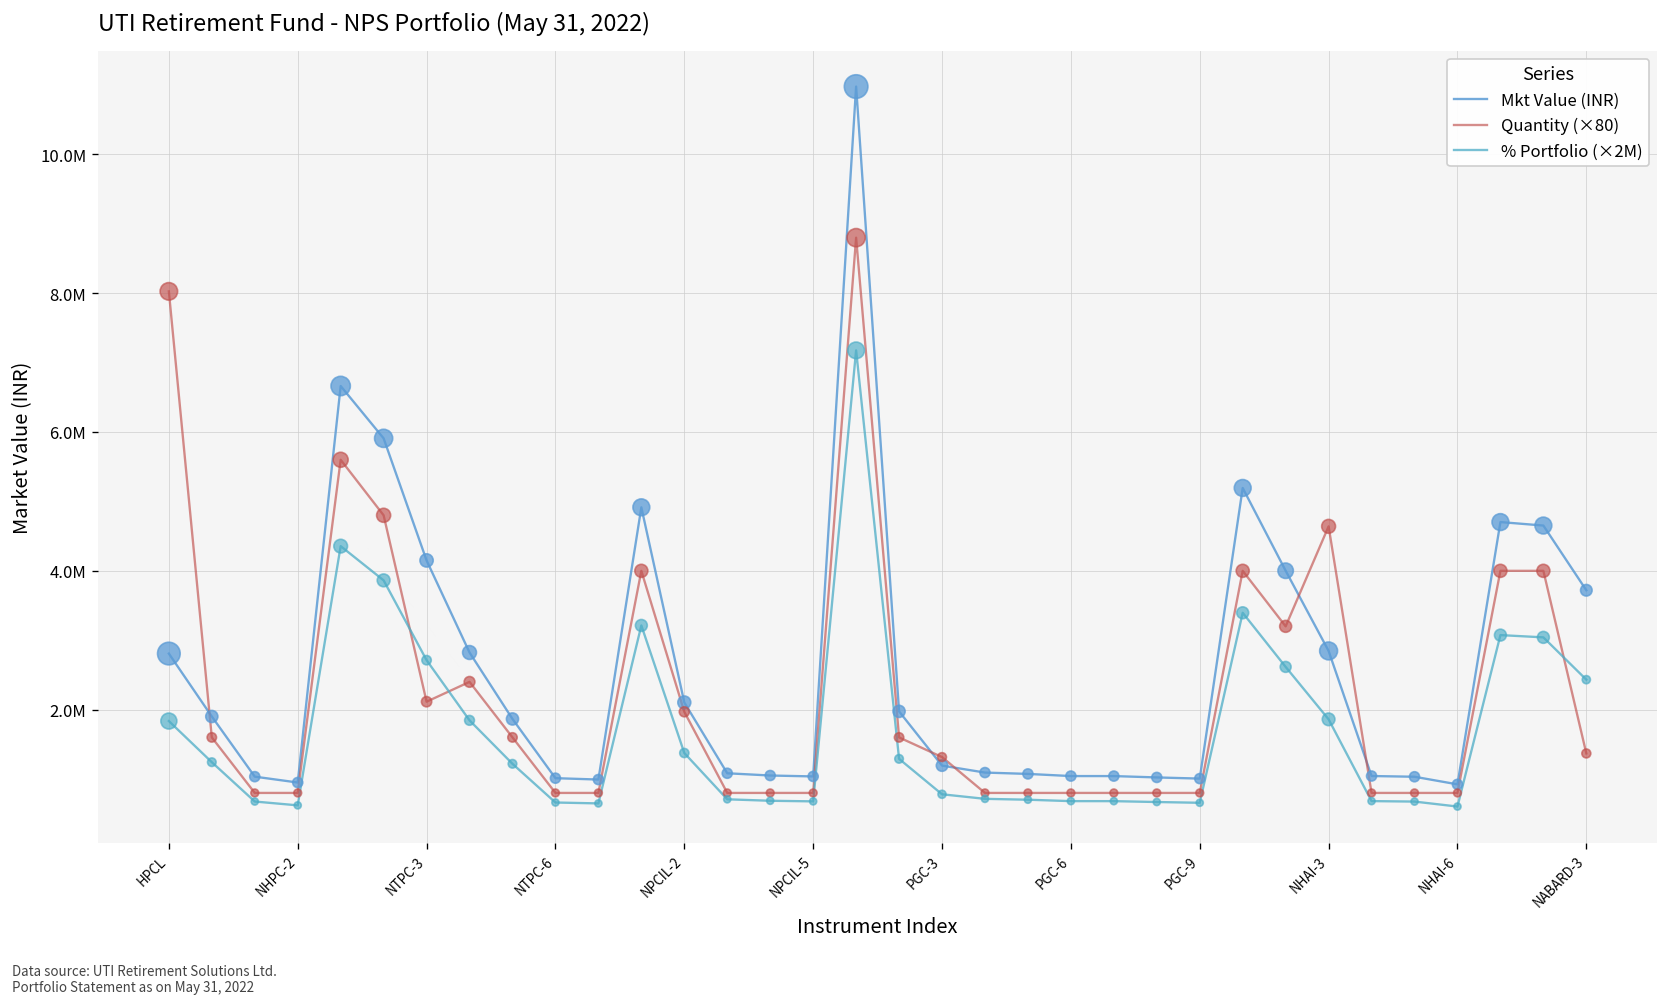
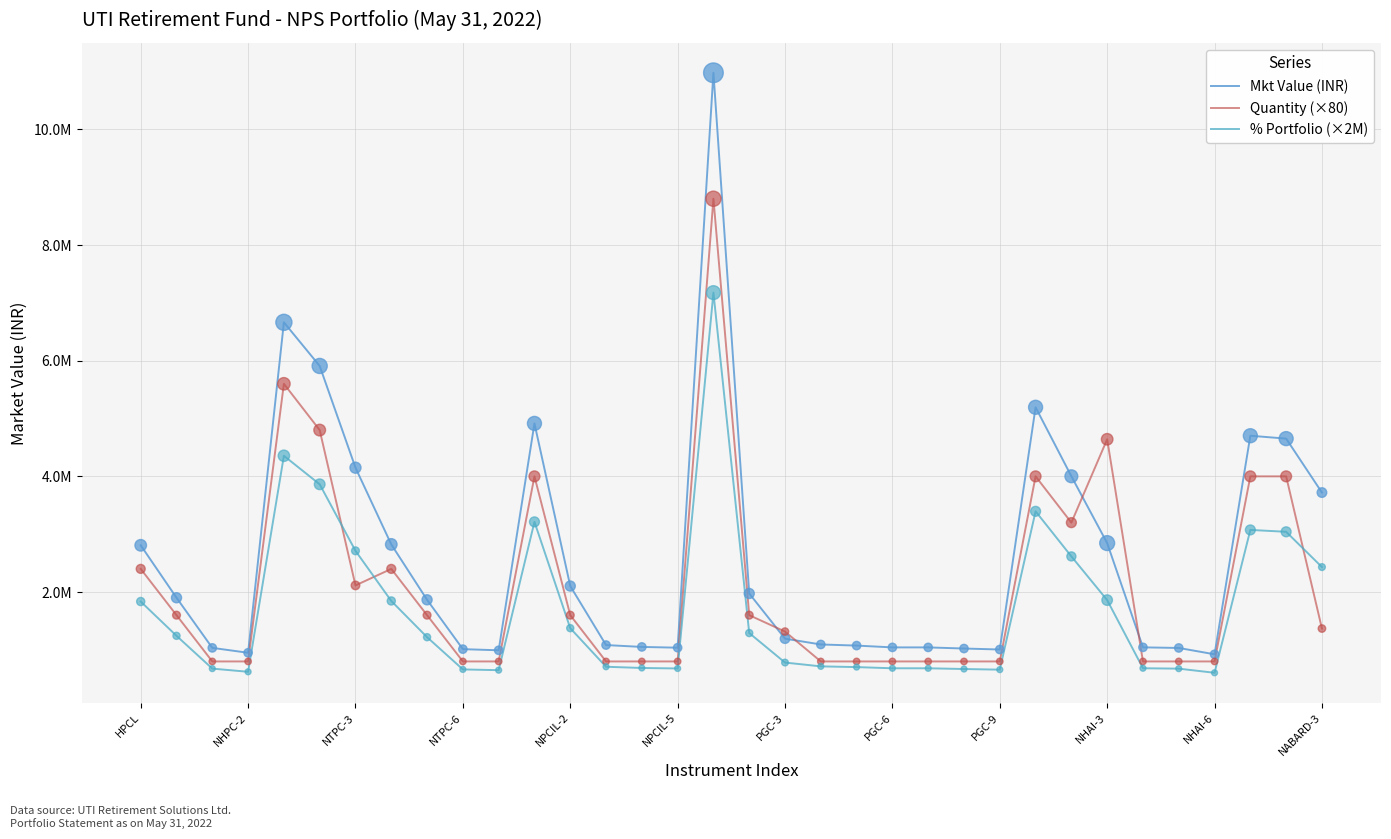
Quantity (×80), HPCL: 8000000 -> 2400000
Quantity (×80), NPCIL-2: 2000000 -> 1600000
